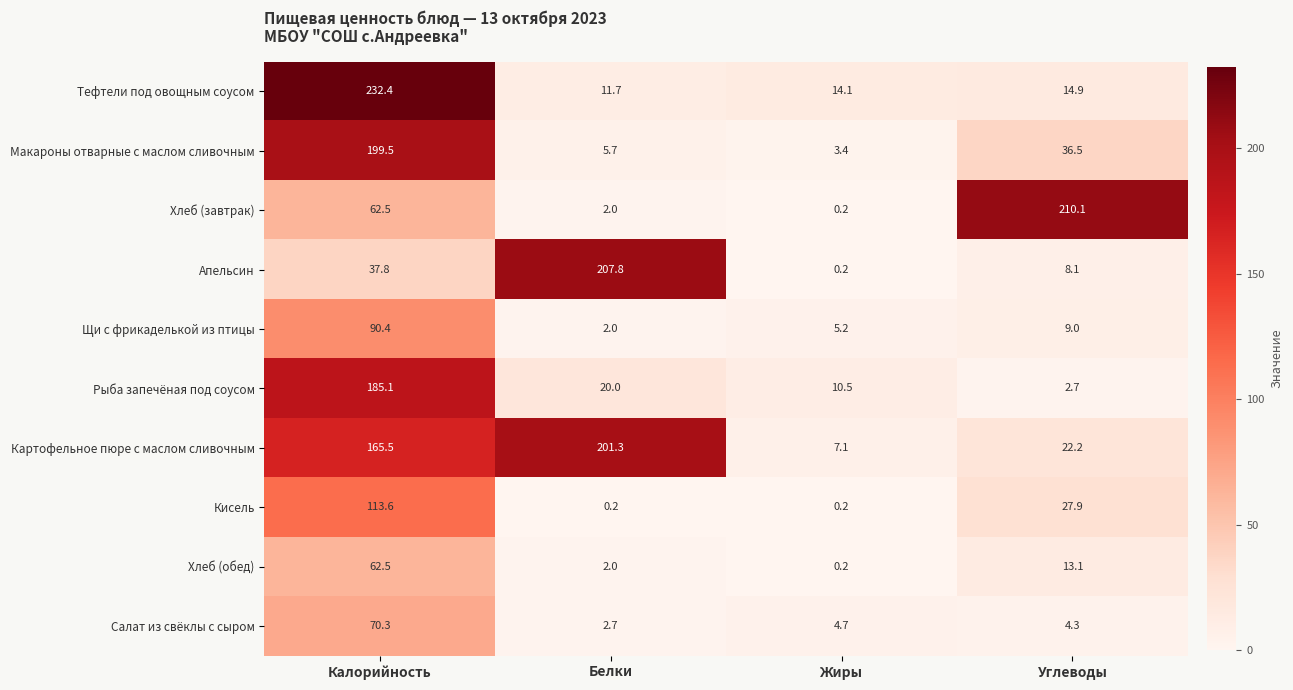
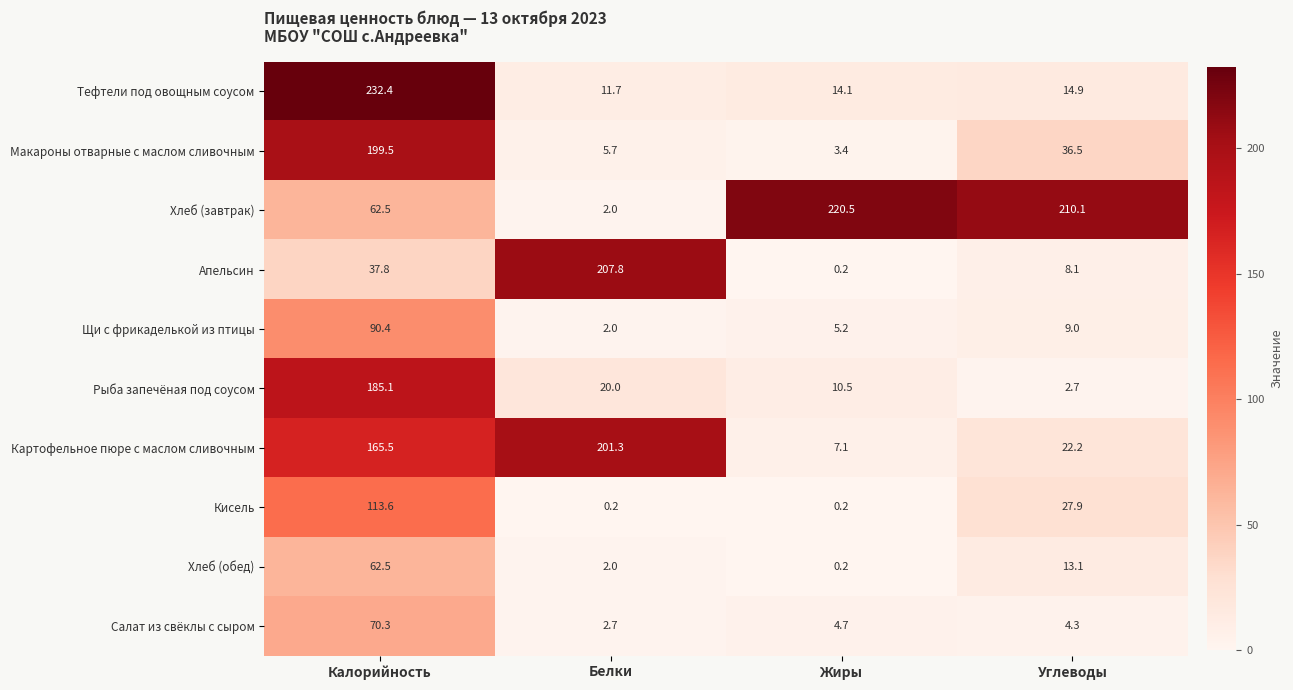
Хлеб (завтрак), Жиры: 0.2 -> 220.5
